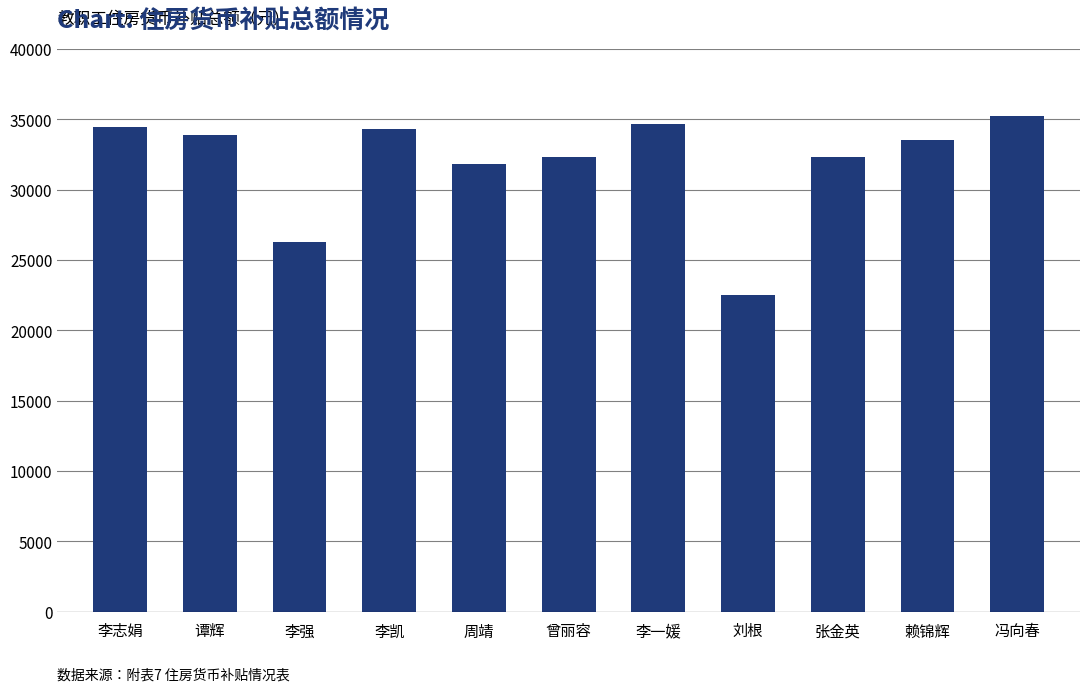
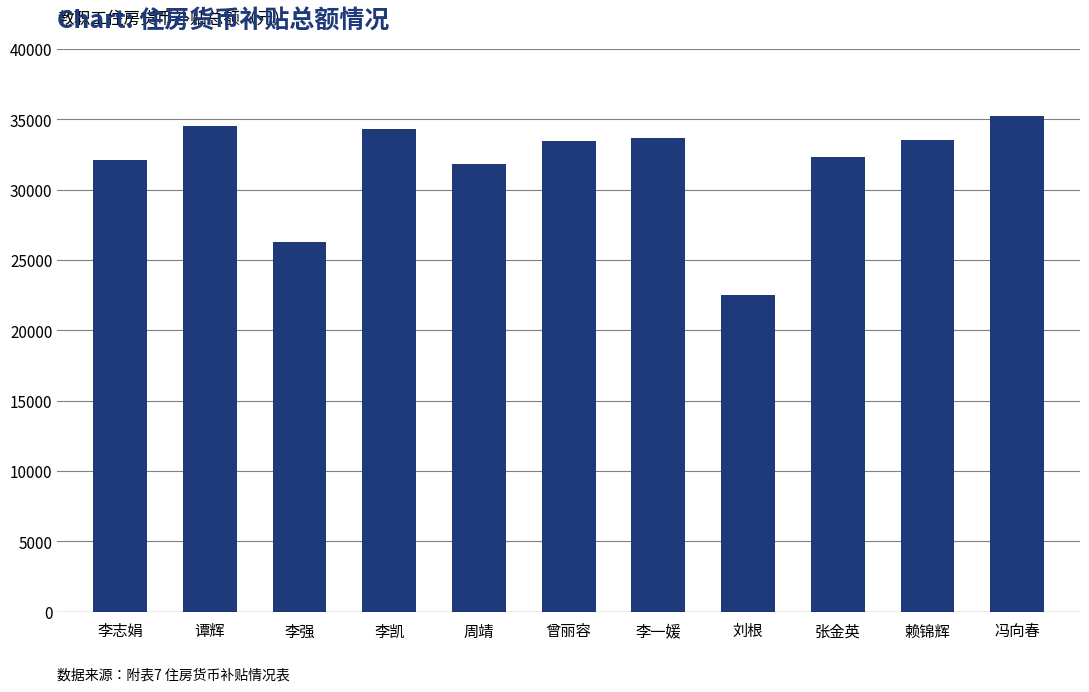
李志娟: 34400 -> 32100
谭辉: 33900 -> 34500
曾丽容: 32400 -> 33500
李一媛: 34700 -> 33700
